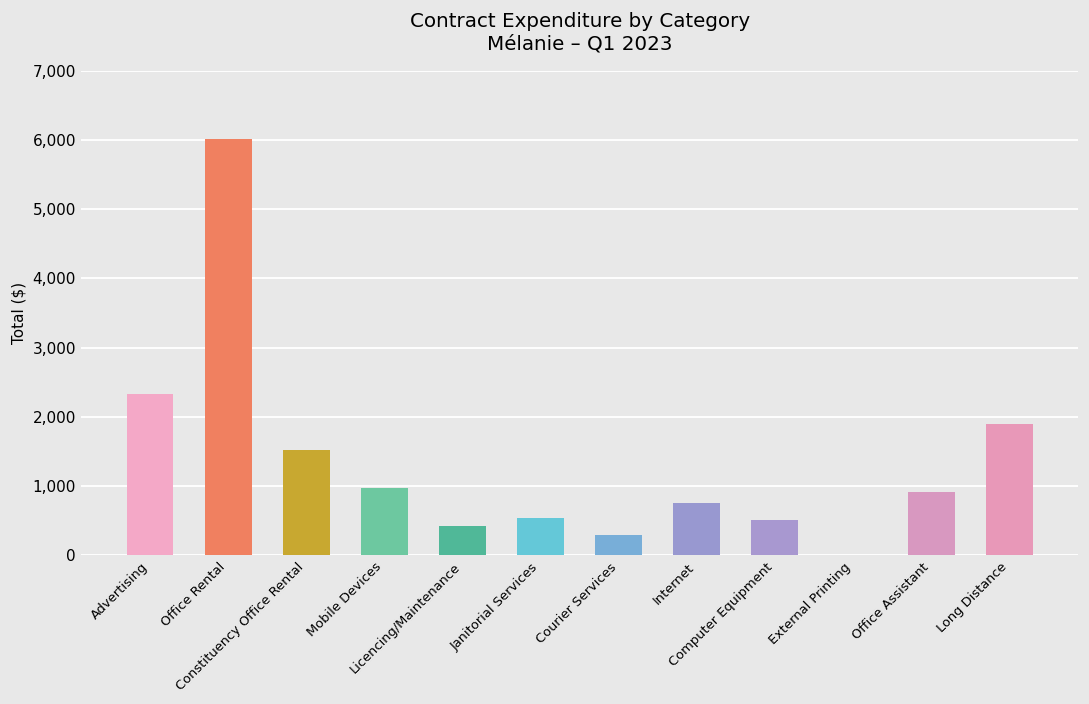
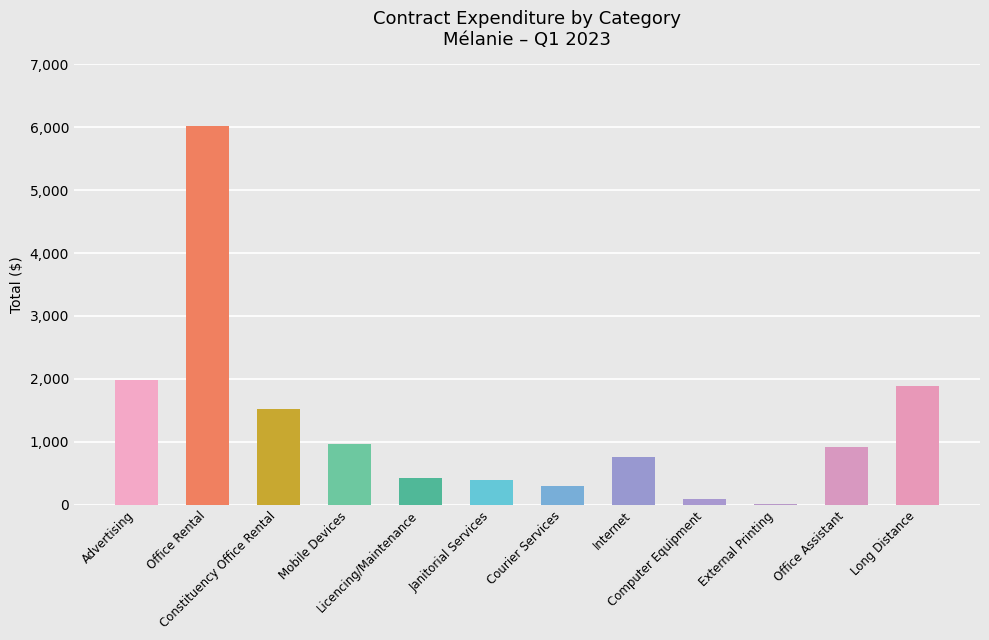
Advertising: 2,300 -> 2,000
Janitorial Services: 500 -> 400
Computer Equipment: 500 -> 100
